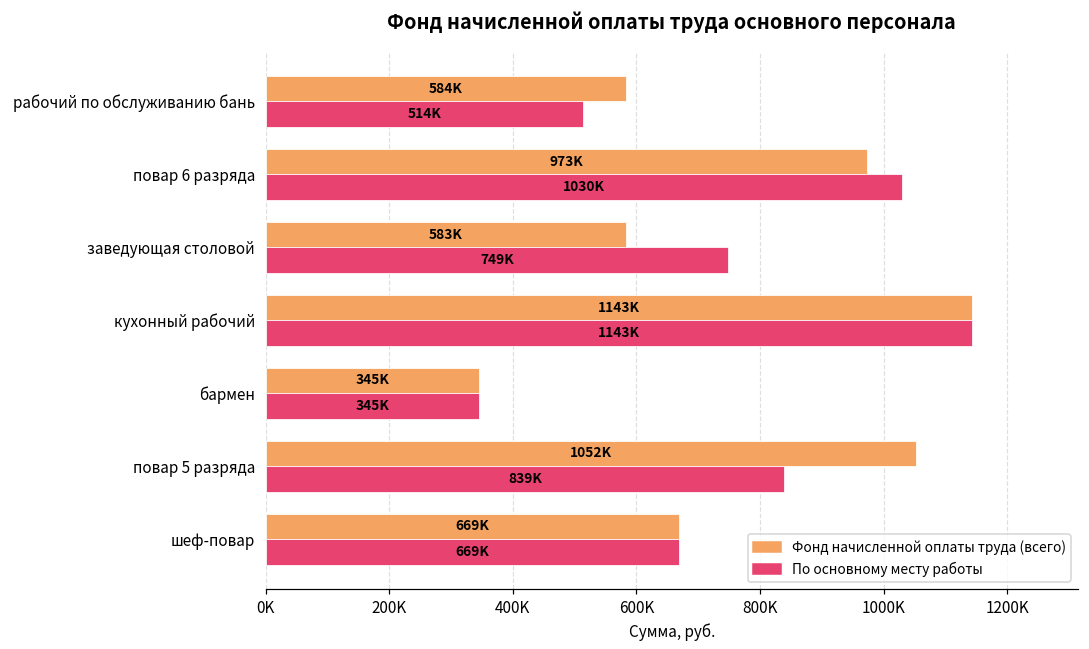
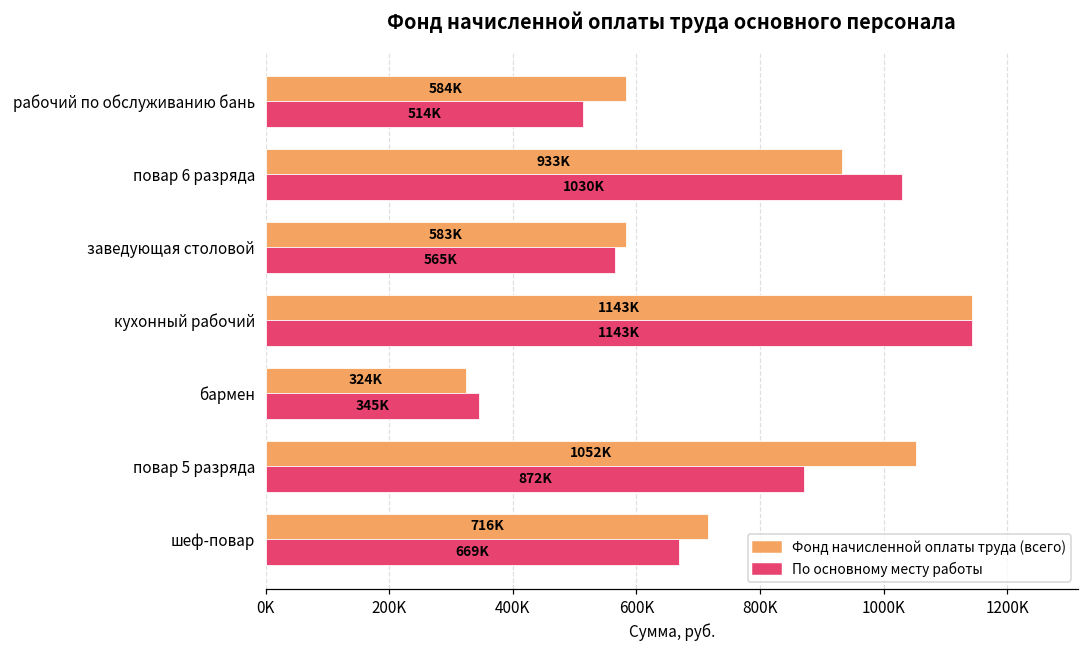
Фонд начисленной оплаты труда (всего), повар 6 разряда: 973K -> 933K
По основному месту работы, заведующая столовой: 749K -> 565K
Фонд начисленной оплаты труда (всего), бармен: 345K -> 324K
По основному месту работы, повар 5 разряда: 839K -> 872K
Фонд начисленной оплаты труда (всего), шеф-повар: 669K -> 716K
